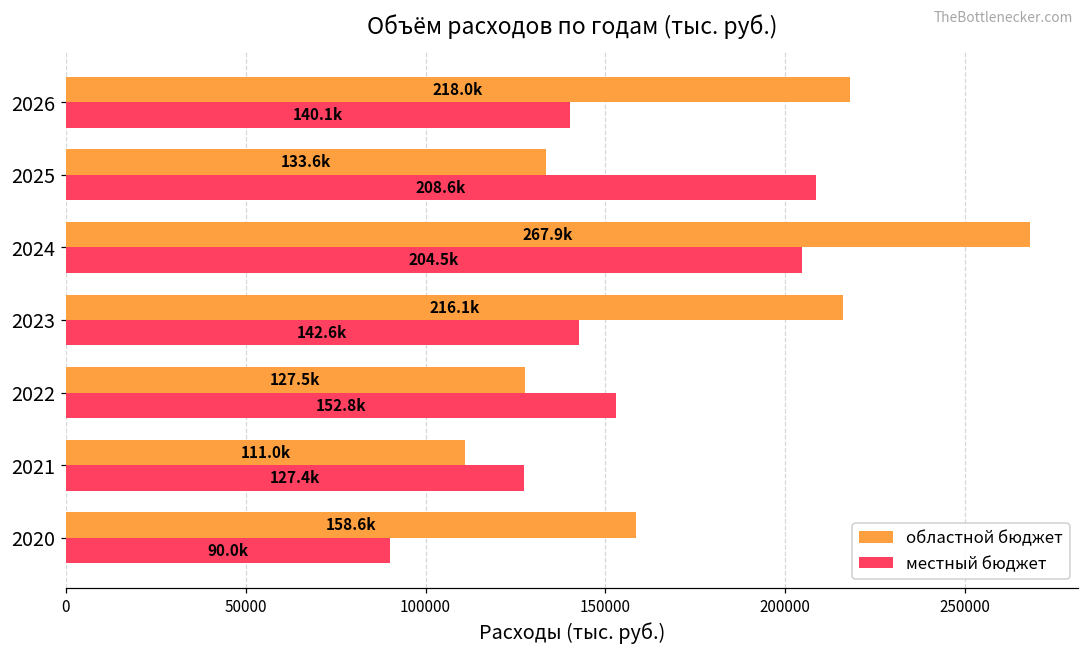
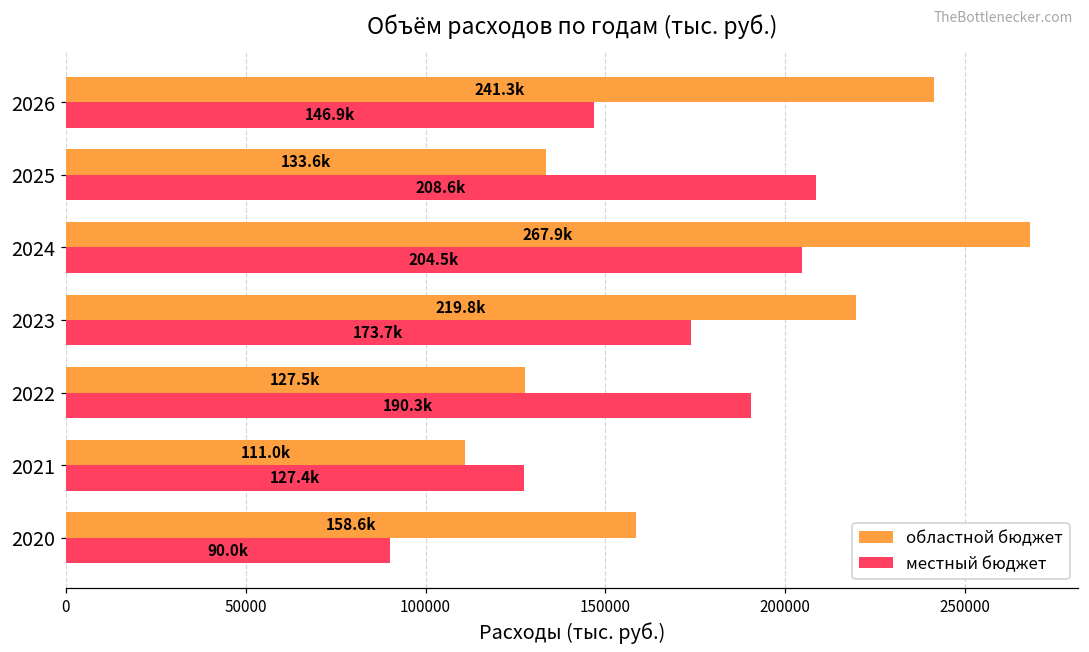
областной бюджет, 2026: 218.0k -> 241.3k
местный бюджет, 2026: 140.1k -> 146.9k
областной бюджет, 2023: 216.1k -> 219.8k
местный бюджет, 2023: 142.6k -> 173.7k
местный бюджет, 2022: 152.8k -> 190.3k
